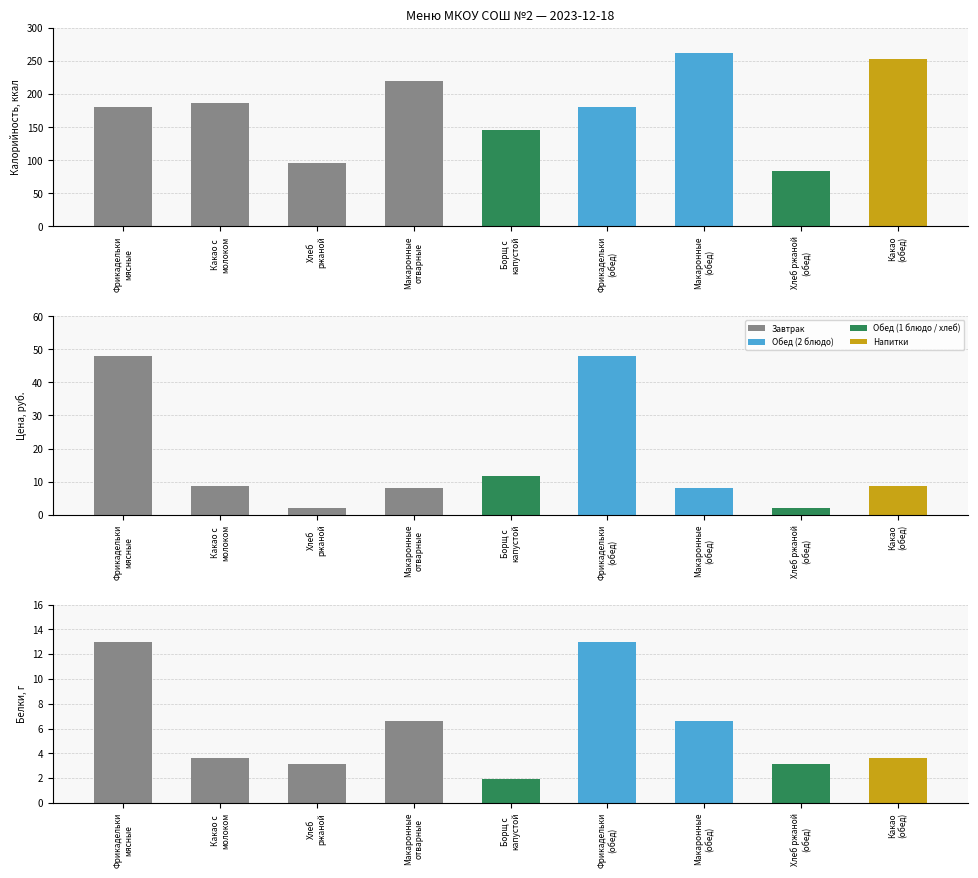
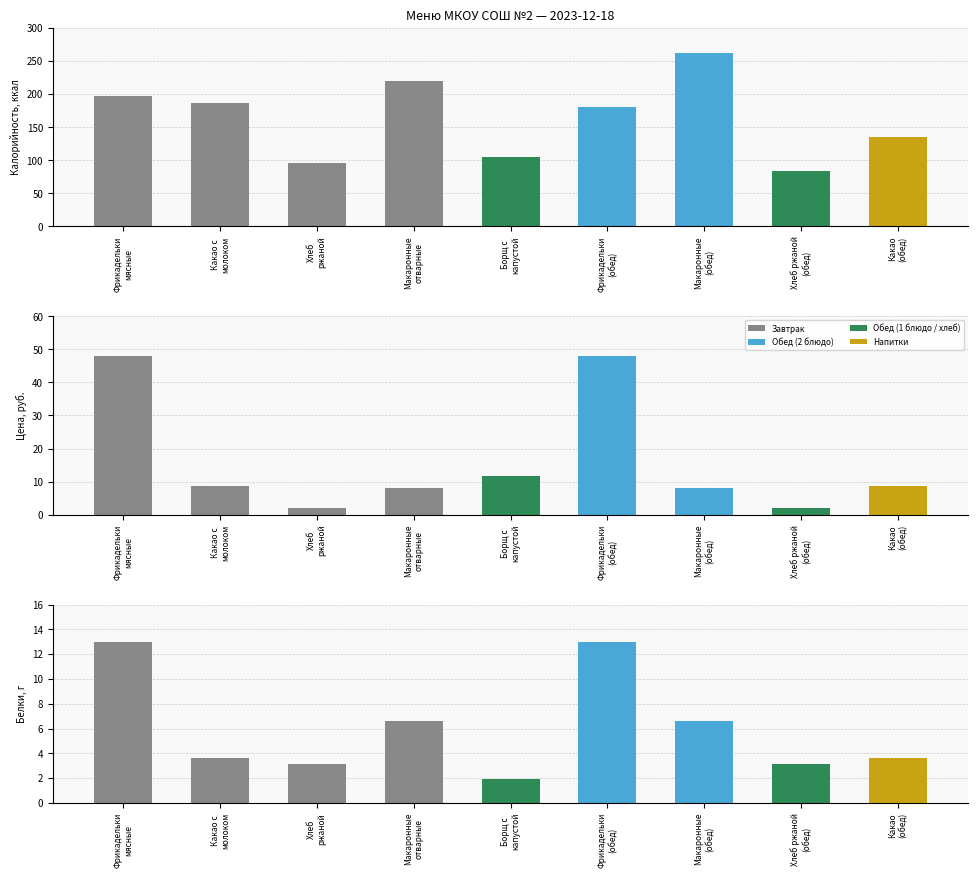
Меню МКОУ СОШ №2 — 2023-12-18, Фрикадельки мясные: 180 -> 200
Меню МКОУ СОШ №2 — 2023-12-18, Борщ с капустой: 150 -> 110
Меню МКОУ СОШ №2 — 2023-12-18, Какао (обед): 250 -> 140
